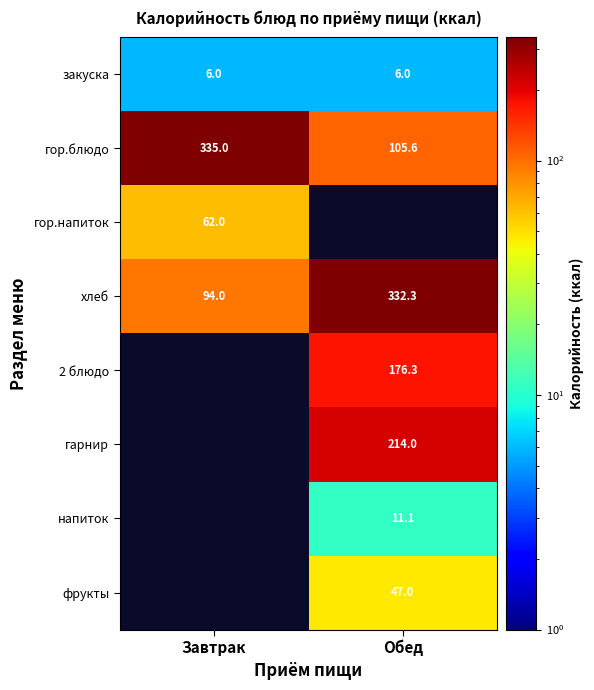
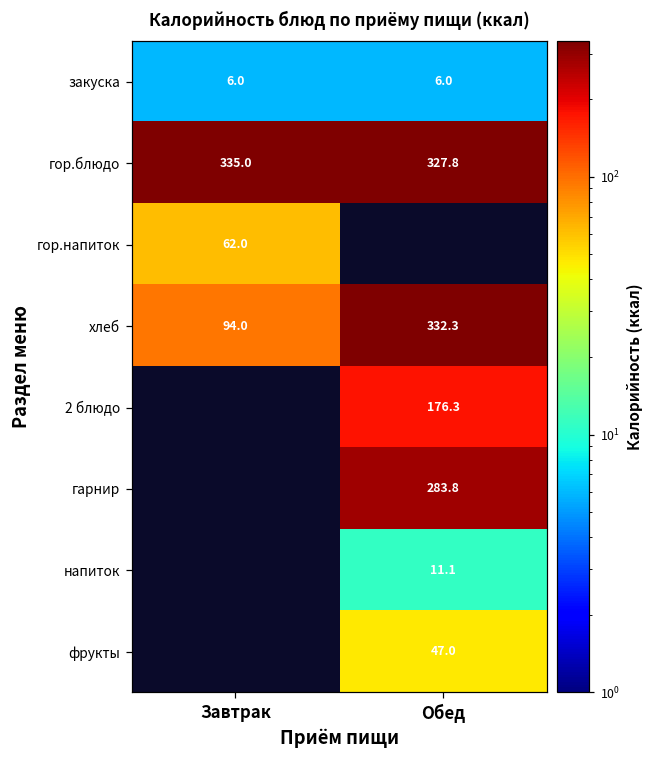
гор.блюдо, Обед: 105.6 -> 327.8
гарнир, Обед: 214.0 -> 283.8
